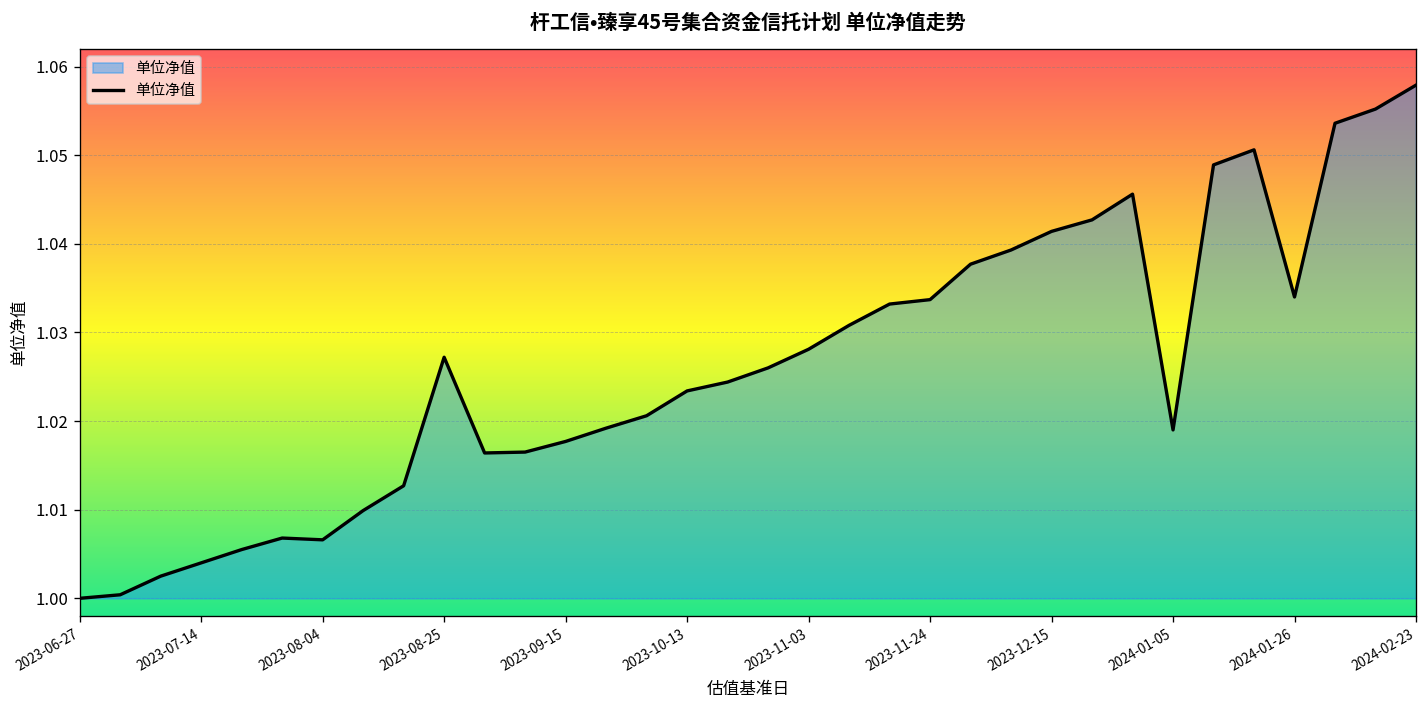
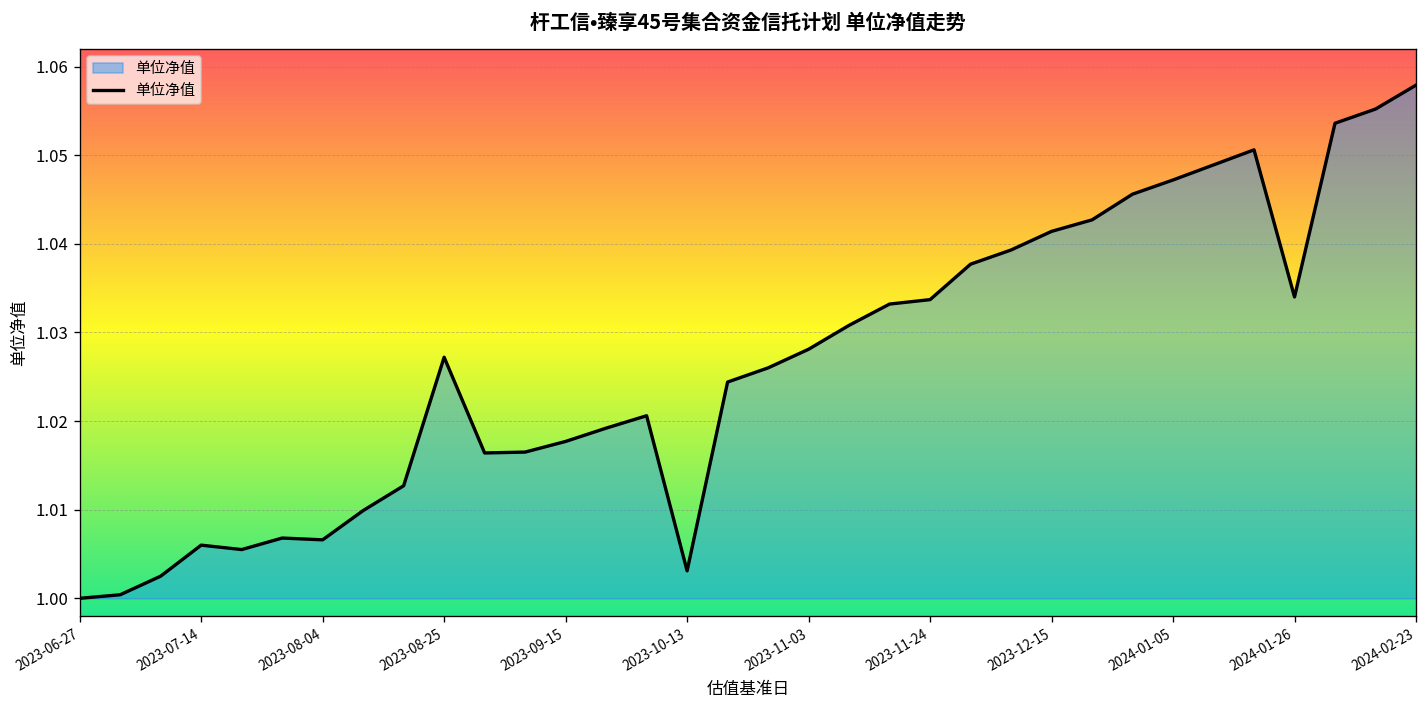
2023-07-14: 1.004 -> 1.006
2023-10-13: 1.023 -> 1.003
2024-01-05: 1.019 -> 1.047
